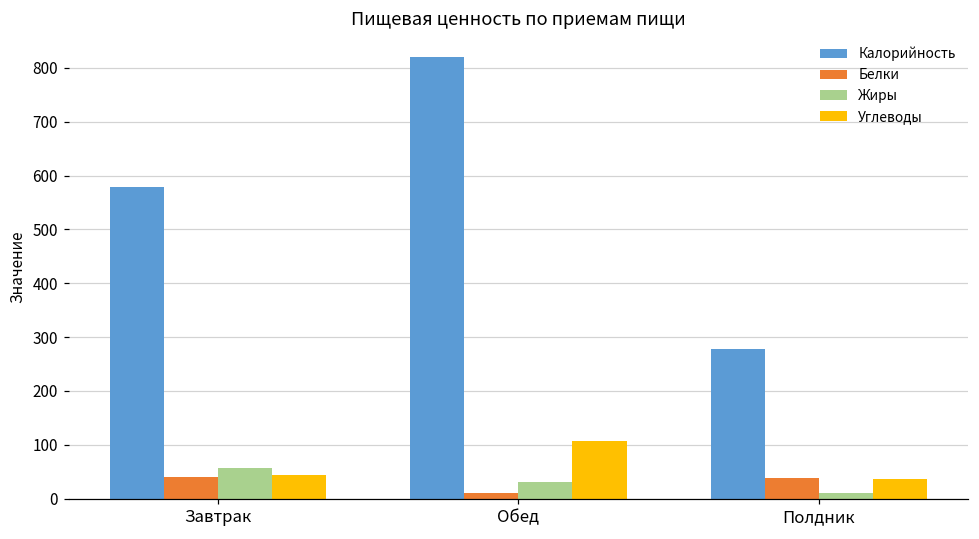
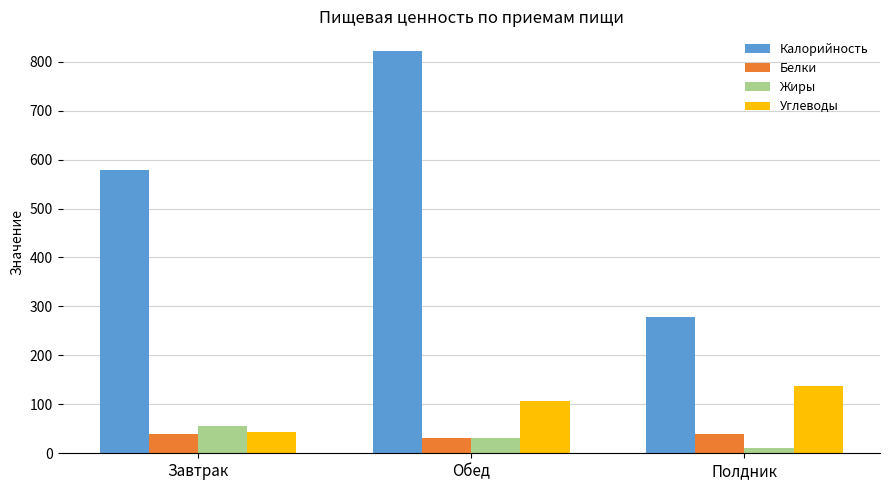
Белки, Обед: 10 -> 30
Углеводы, Полдник: 40 -> 140
